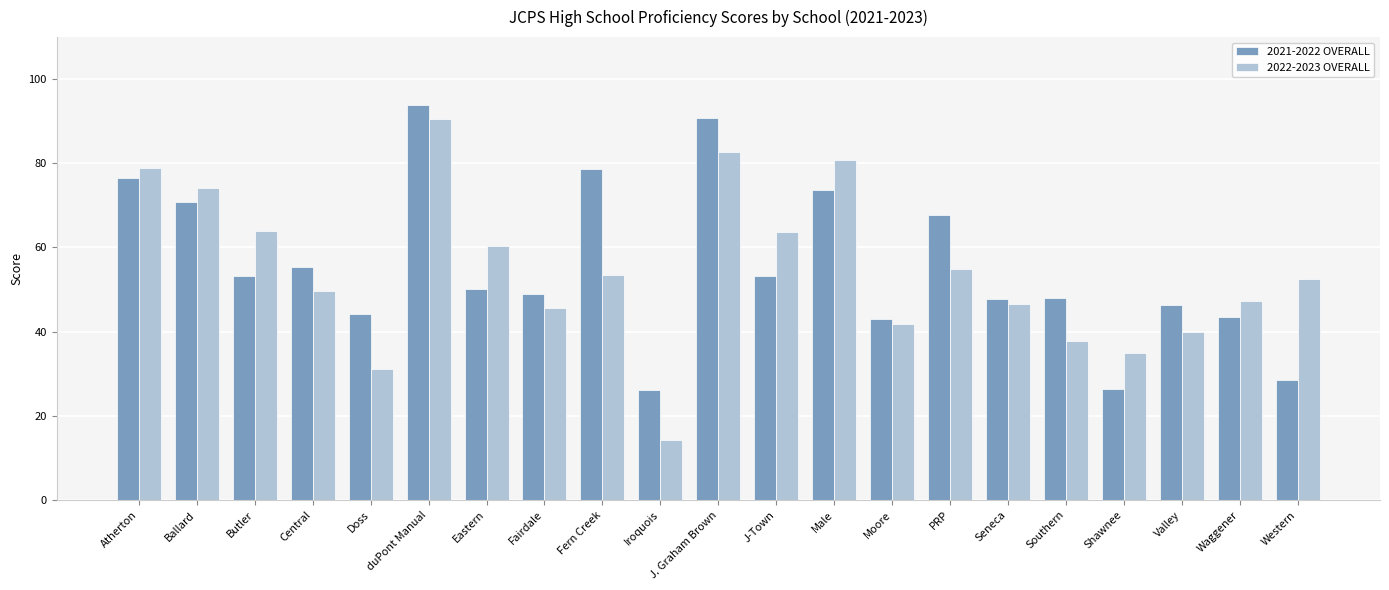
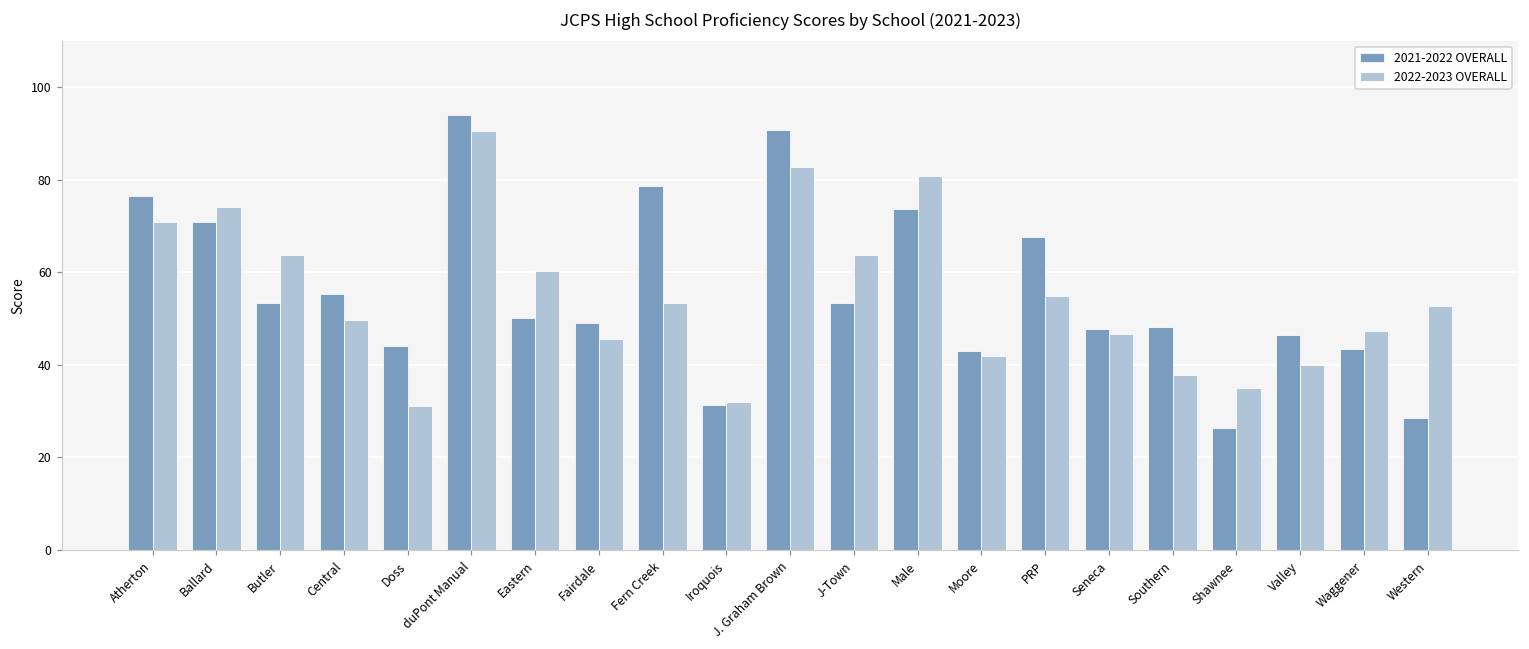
2022-2023 OVERALL, Atherton: 79 -> 71
2021-2022 OVERALL, Iroquois: 26 -> 31
2022-2023 OVERALL, Iroquois: 14 -> 32
